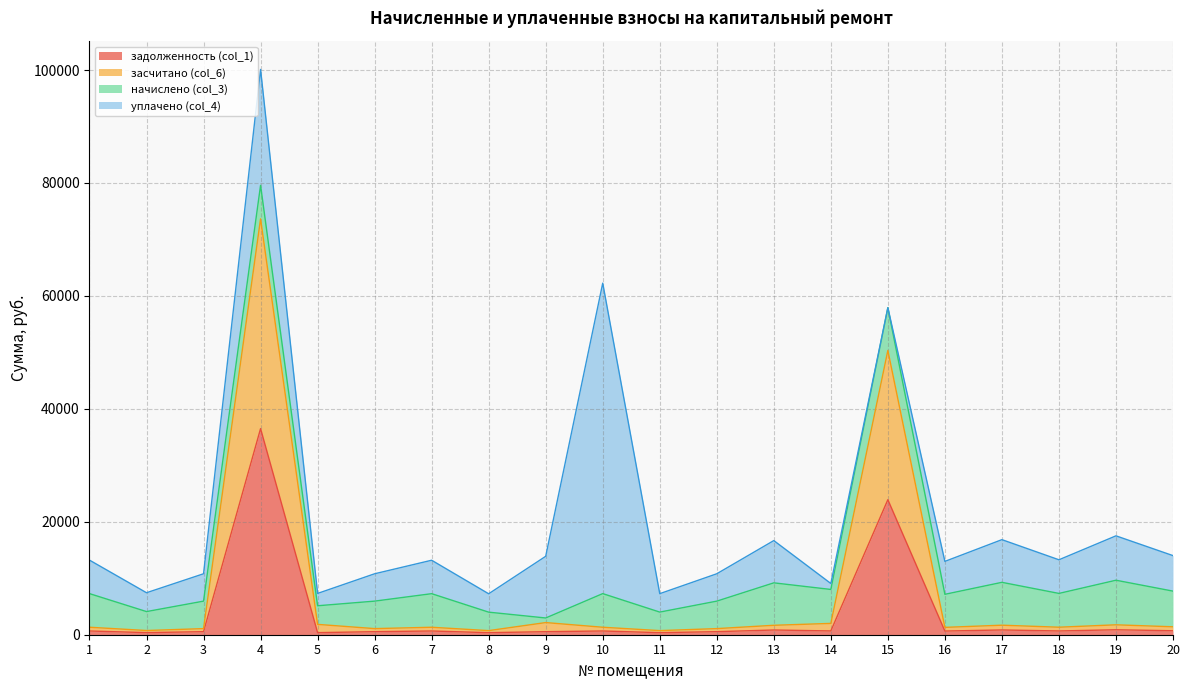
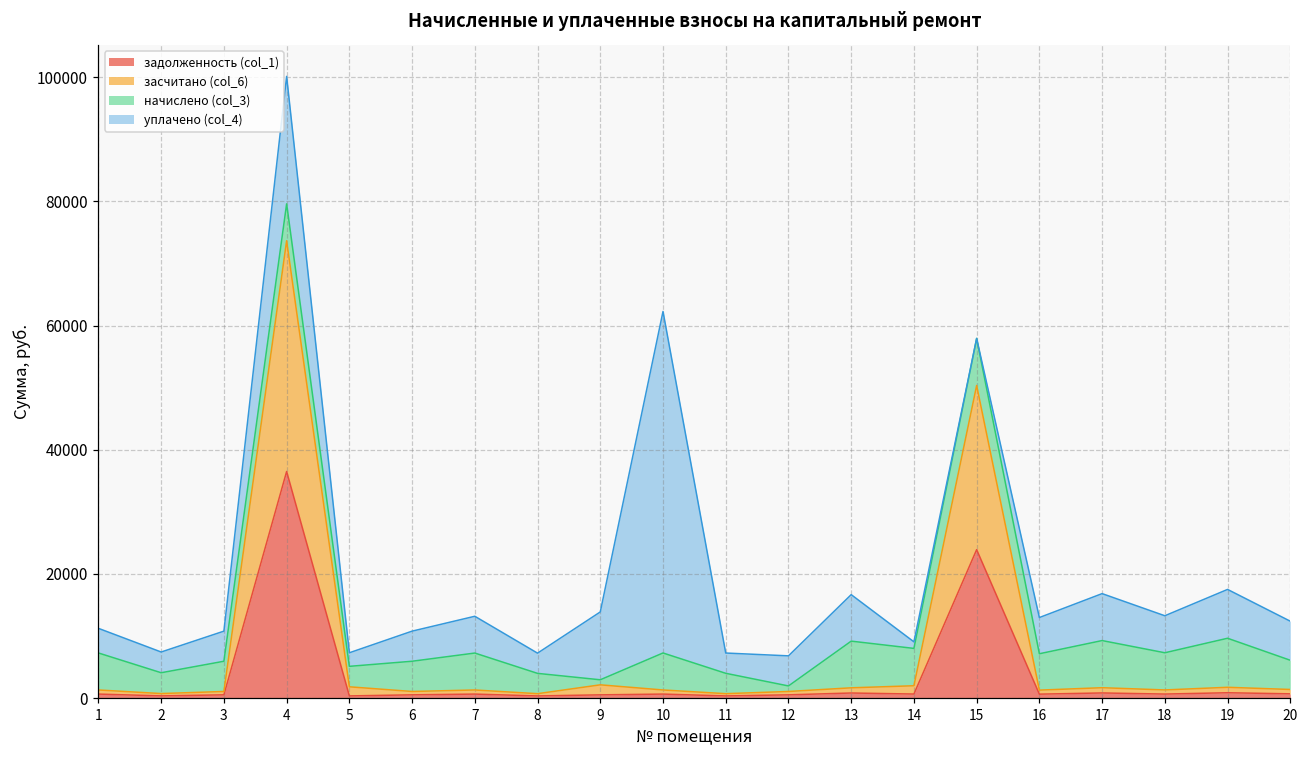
уплачено (col_4), 1: 6000 -> 4000
начислено (col_3), 12: 5000 -> 1000
начислено (col_3), 20: 6000 -> 5000
